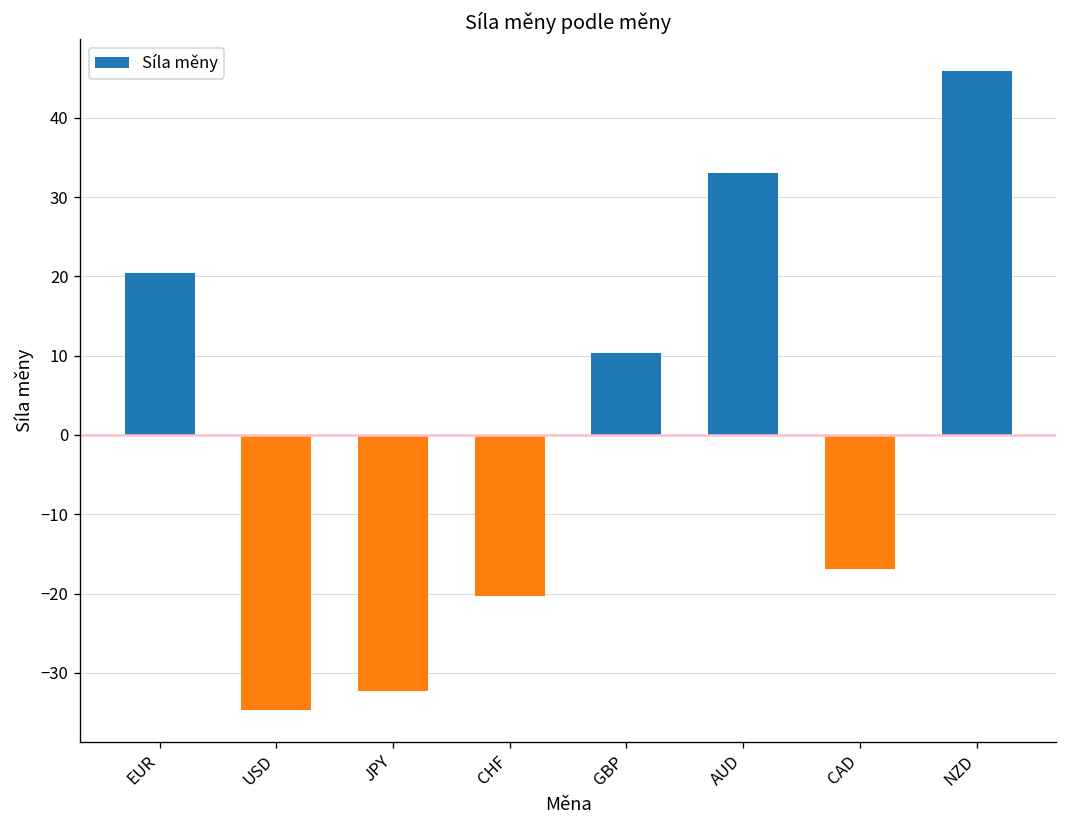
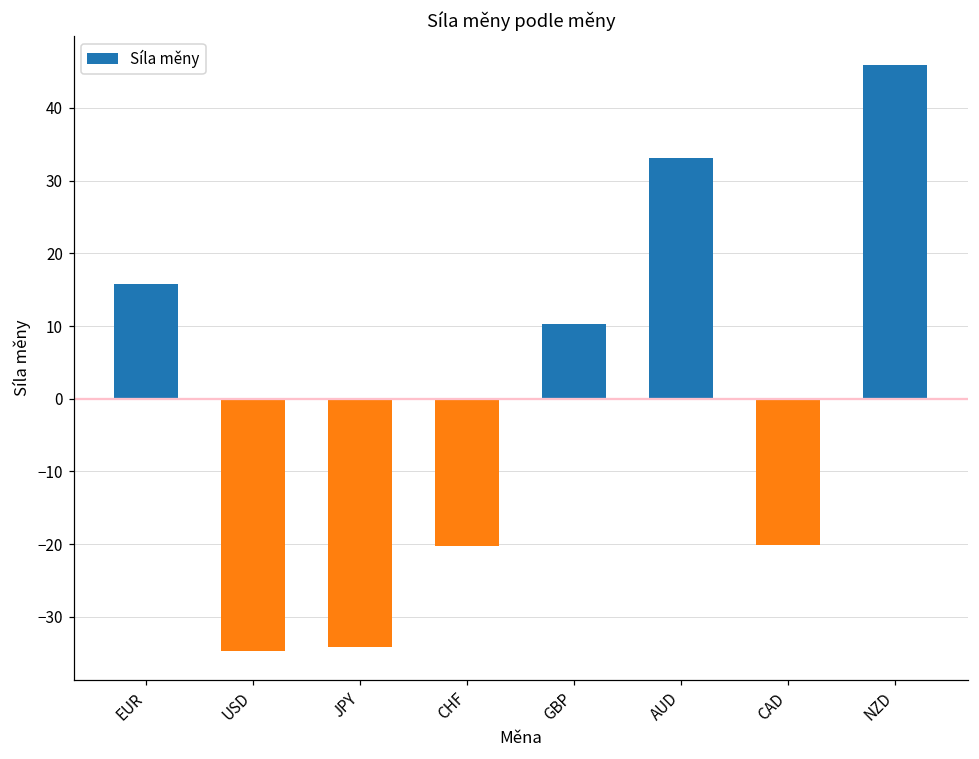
EUR: 20 -> 16
JPY: -32 -> -34
CAD: -17 -> -20
